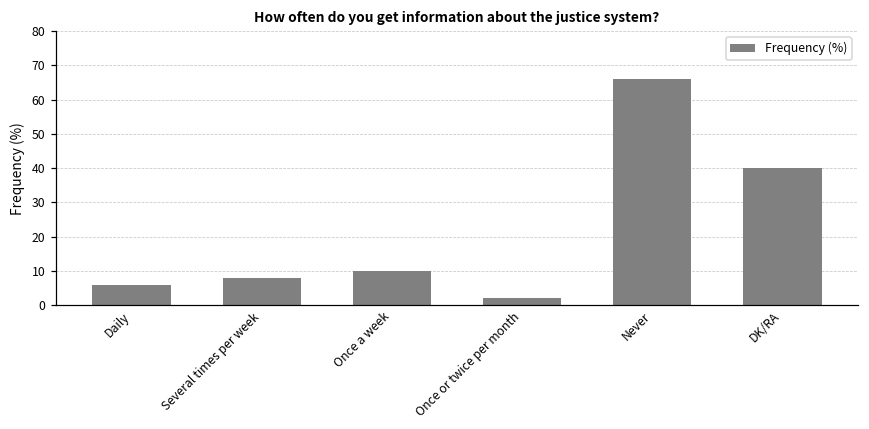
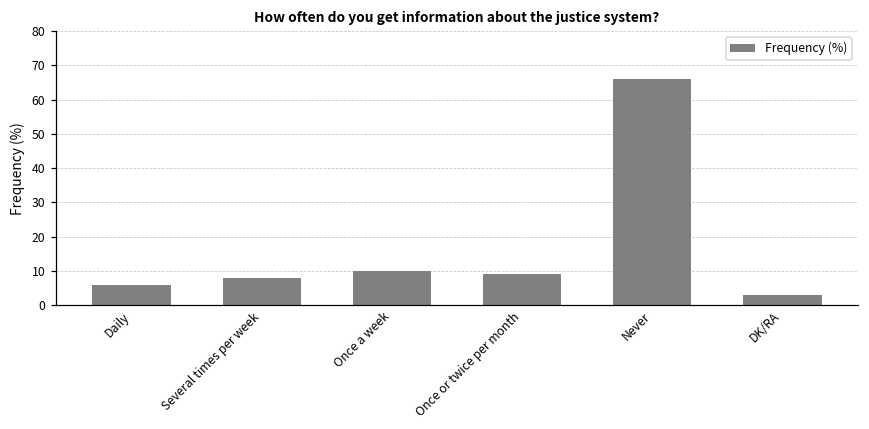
Once or twice per month: 2 -> 9
DK/RA: 40 -> 3
